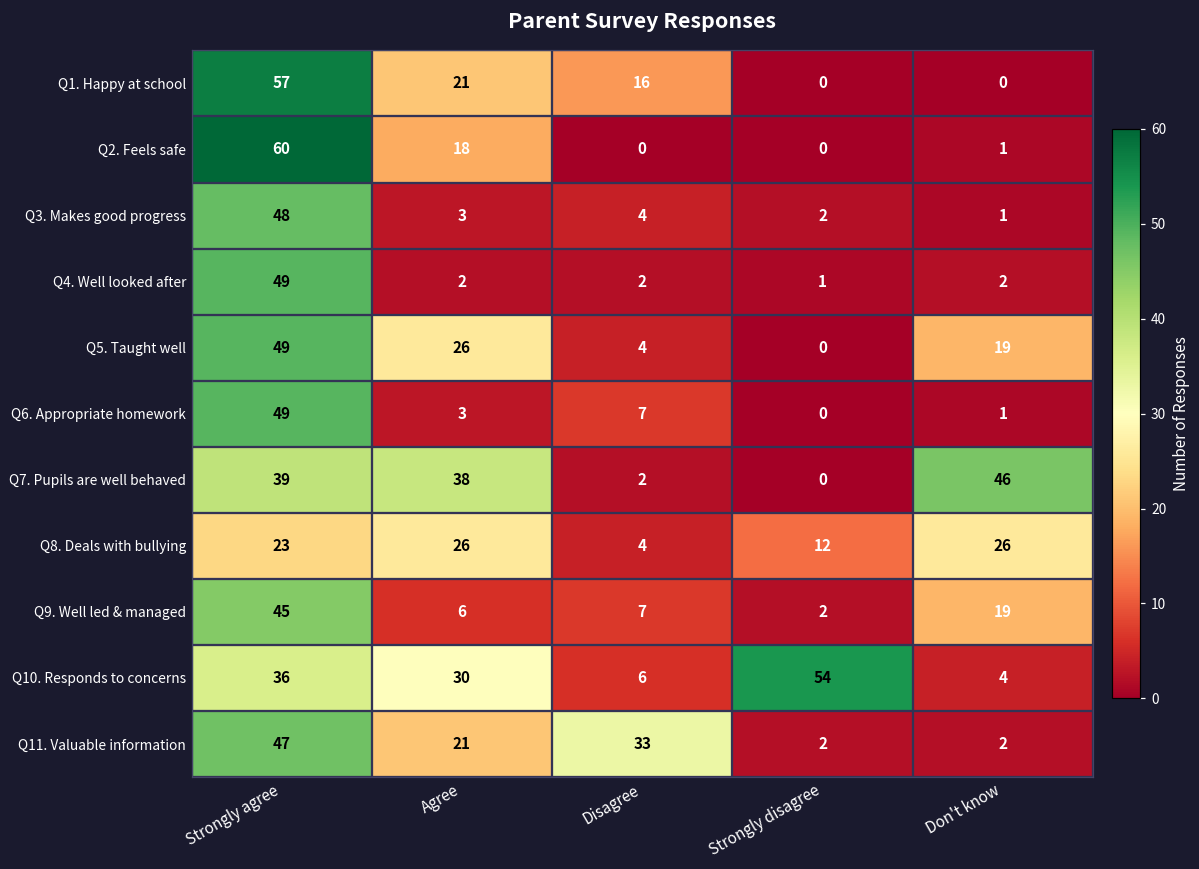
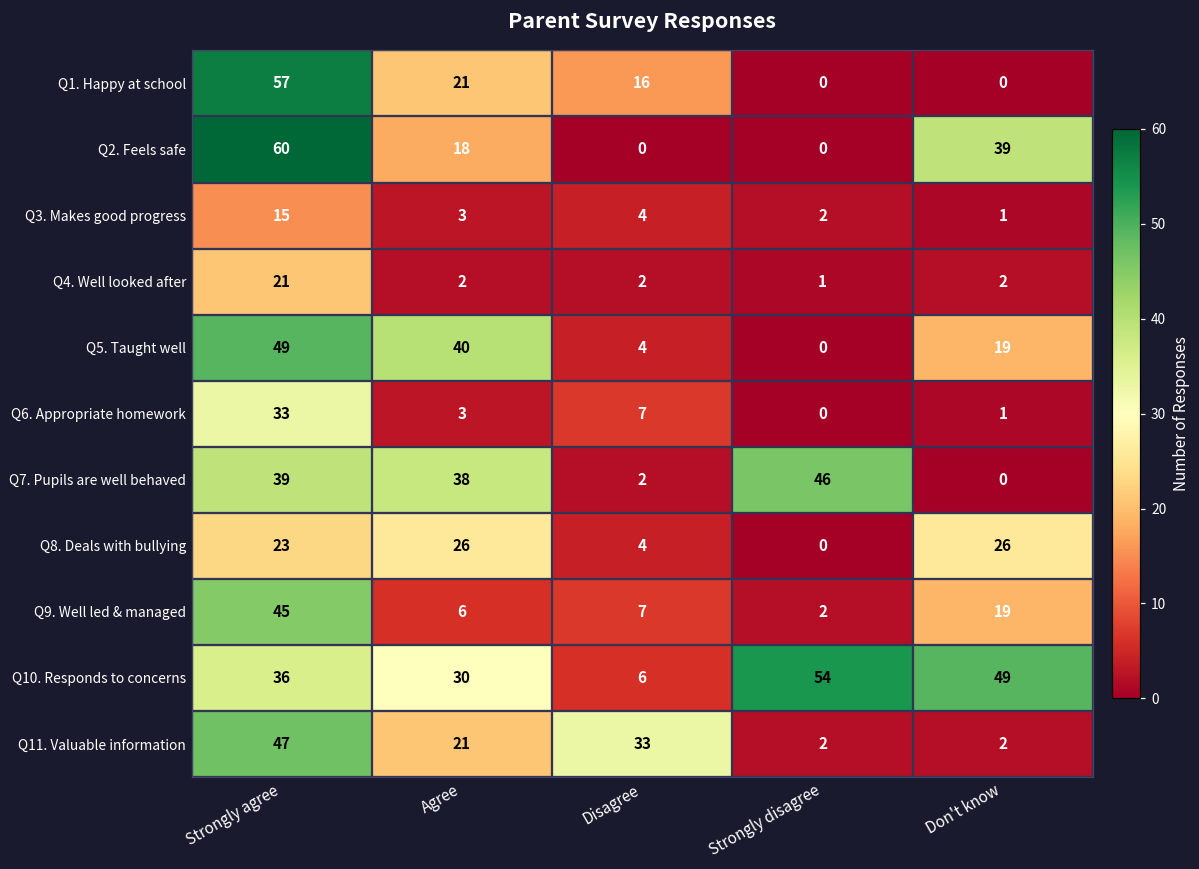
Q2. Feels safe, Don't know: 1 -> 39
Q3. Makes good progress, Strongly agree: 48 -> 15
Q4. Well looked after, Strongly agree: 49 -> 21
Q5. Taught well, Agree: 26 -> 40
Q6. Appropriate homework, Strongly agree: 49 -> 33
Q7. Pupils are well behaved, Strongly disagree: 0 -> 46
Q7. Pupils are well behaved, Don't know: 46 -> 0
Q8. Deals with bullying, Strongly disagree: 12 -> 0
Q10. Responds to concerns, Don't know: 4 -> 49
